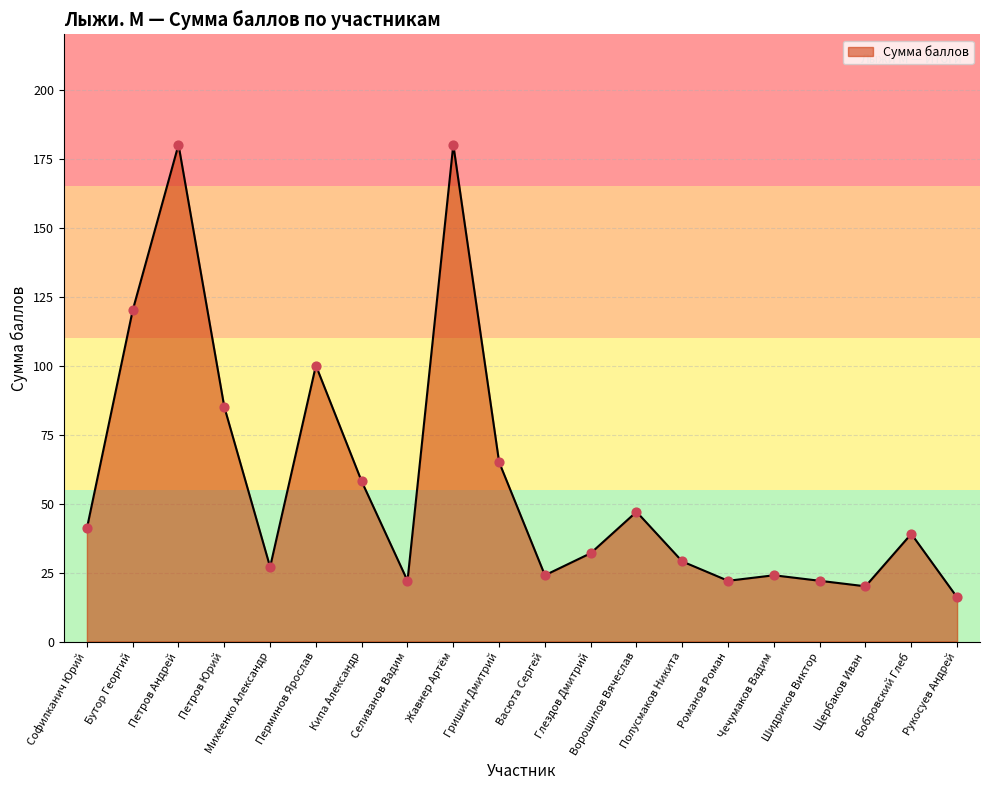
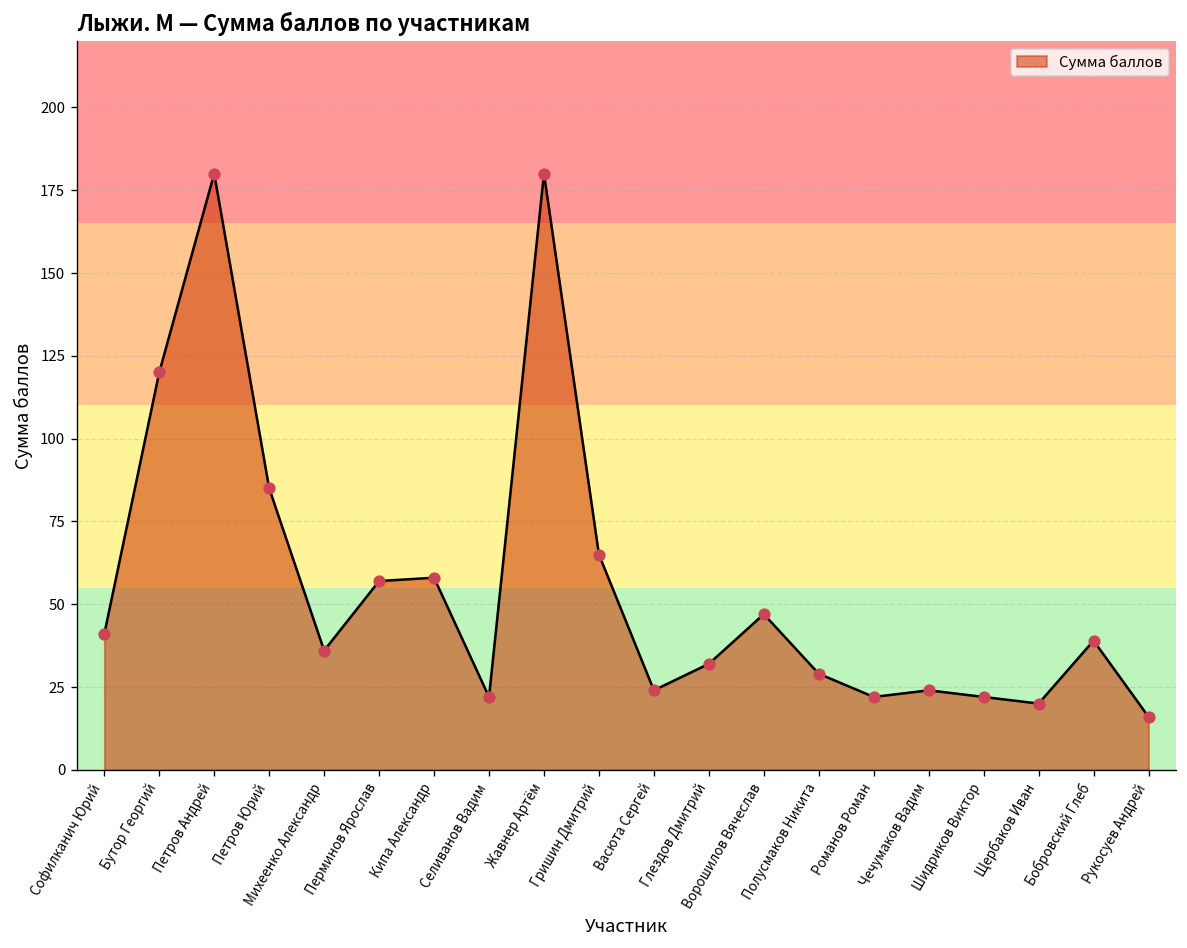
Михеенко Александр: 27 -> 36
Перминов Ярослав: 100 -> 57
